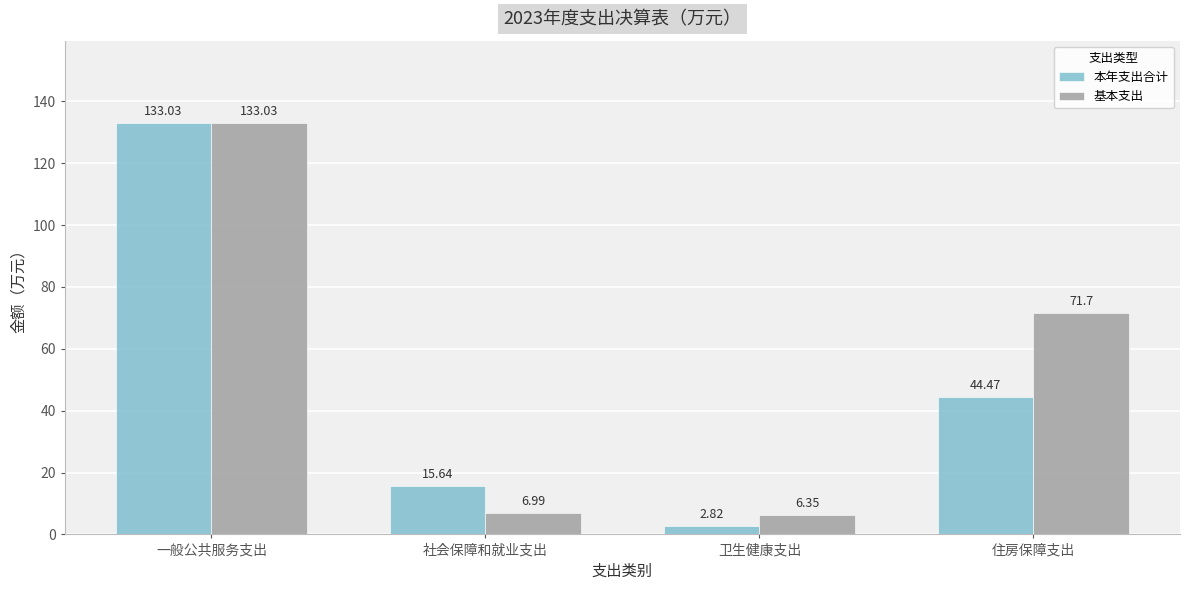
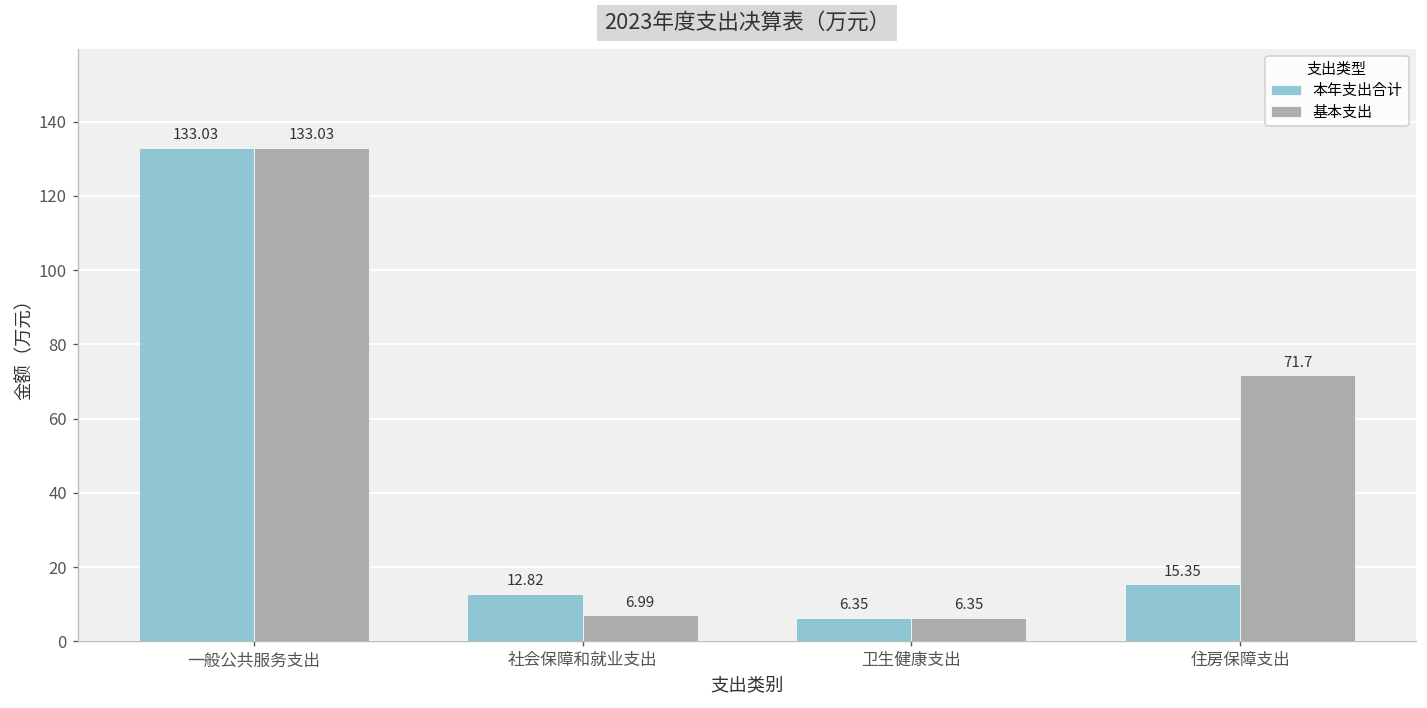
本年支出合计, 社会保障和就业支出: 15.64 -> 12.82
本年支出合计, 卫生健康支出: 2.82 -> 6.35
本年支出合计, 住房保障支出: 44.47 -> 15.35
